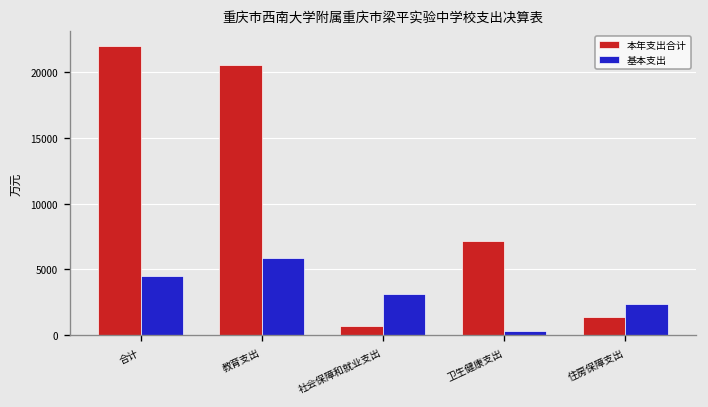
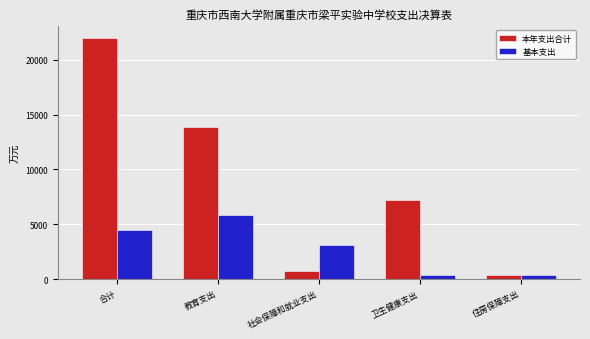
本年支出合计, 教育支出: 20500 -> 13900
本年支出合计, 住房保障支出: 1400 -> 400
基本支出, 住房保障支出: 2300 -> 400
